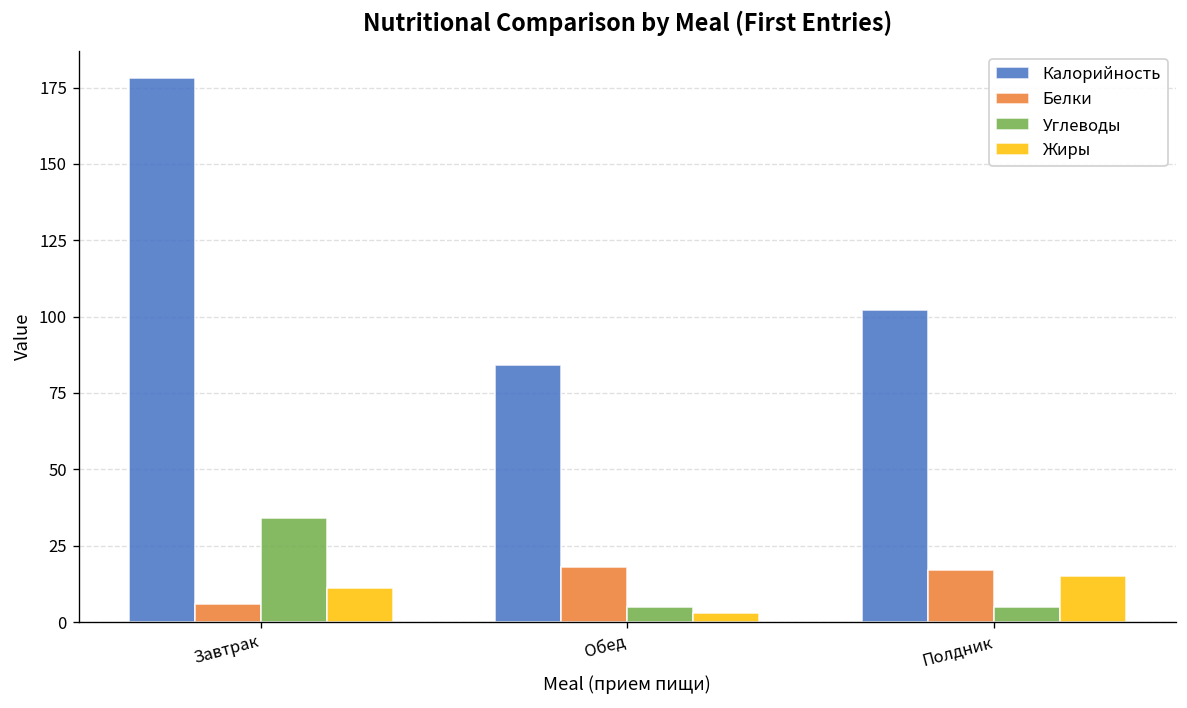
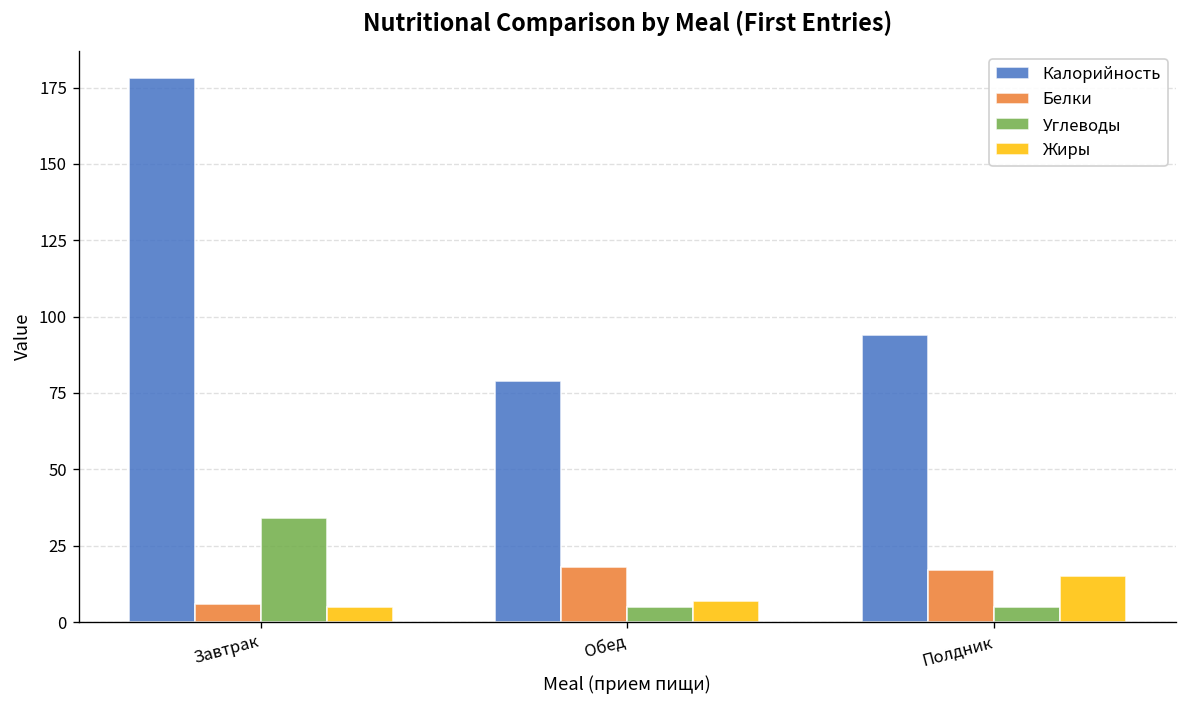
Жиры, Завтрак: 11 -> 5
Калорийность, Обед: 84 -> 79
Жиры, Обед: 3 -> 7
Калорийность, Полдник: 102 -> 94
